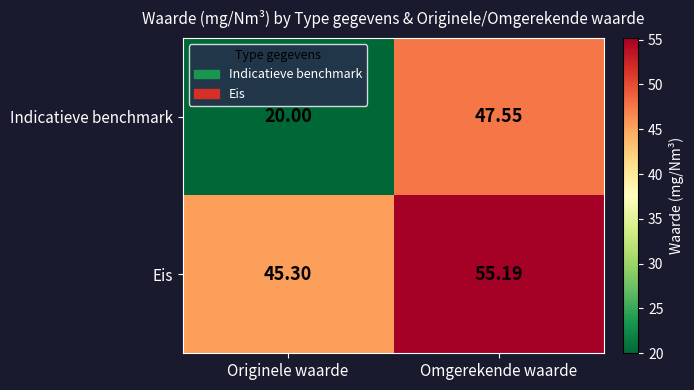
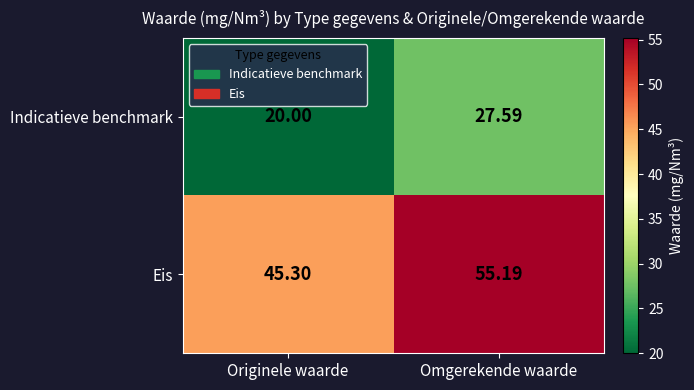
Indicatieve benchmark, Omgerekende waarde: 47.55 -> 27.59
